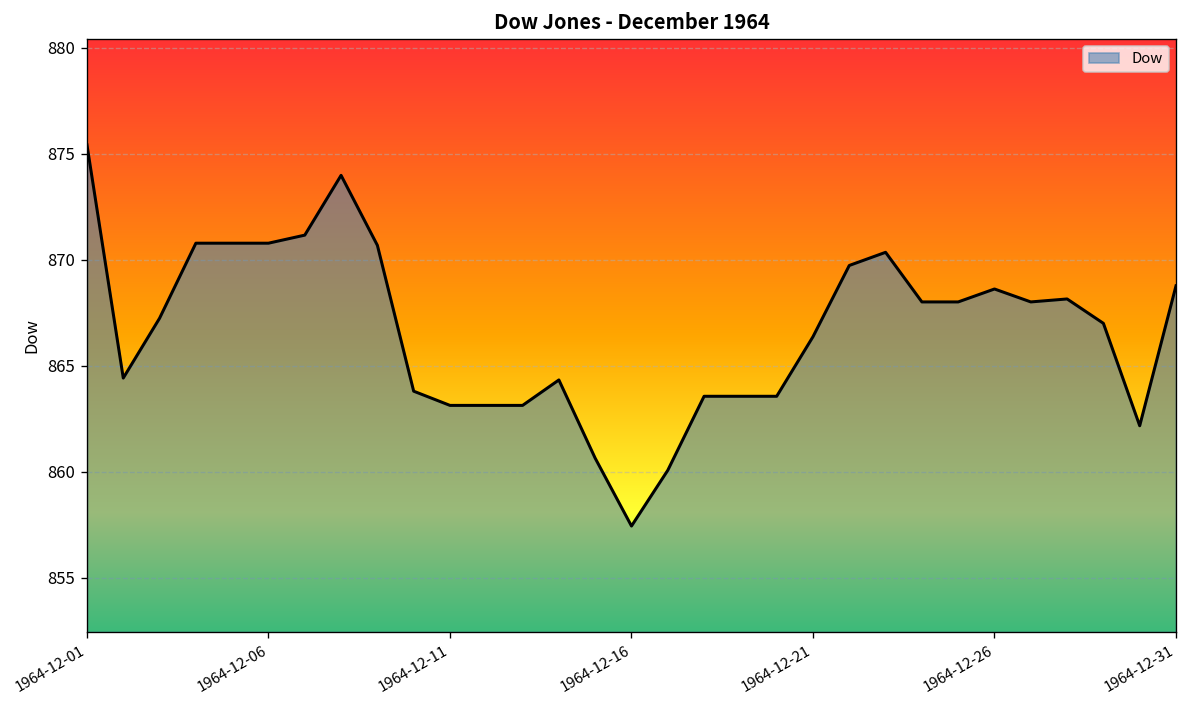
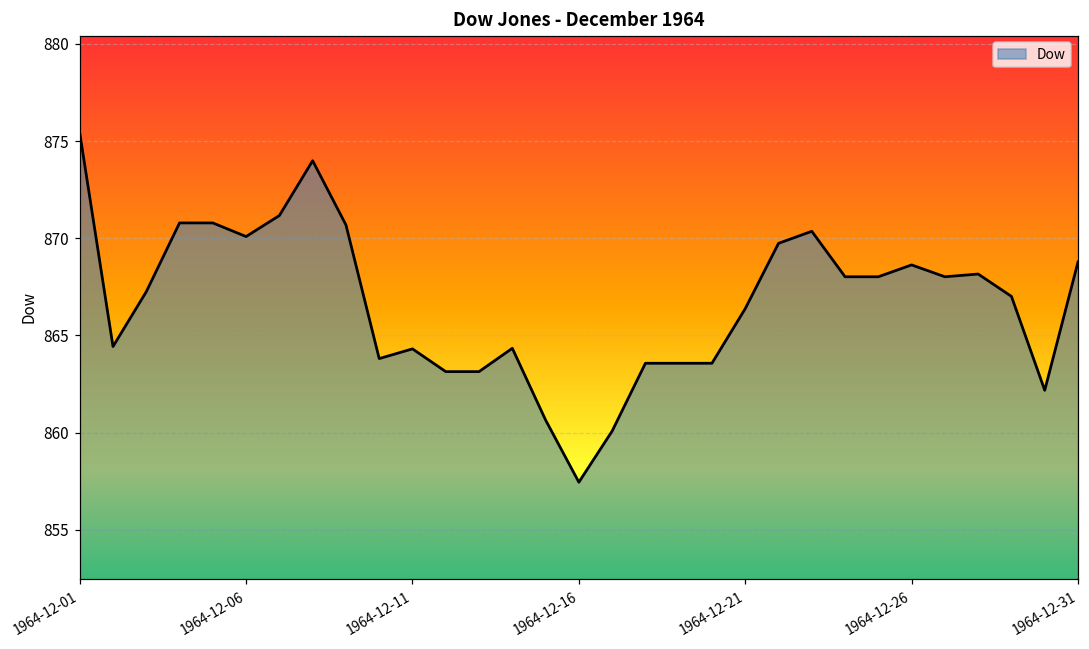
1964-12-06: 870.8 -> 870.1
1964-12-11: 863.1 -> 864.3
